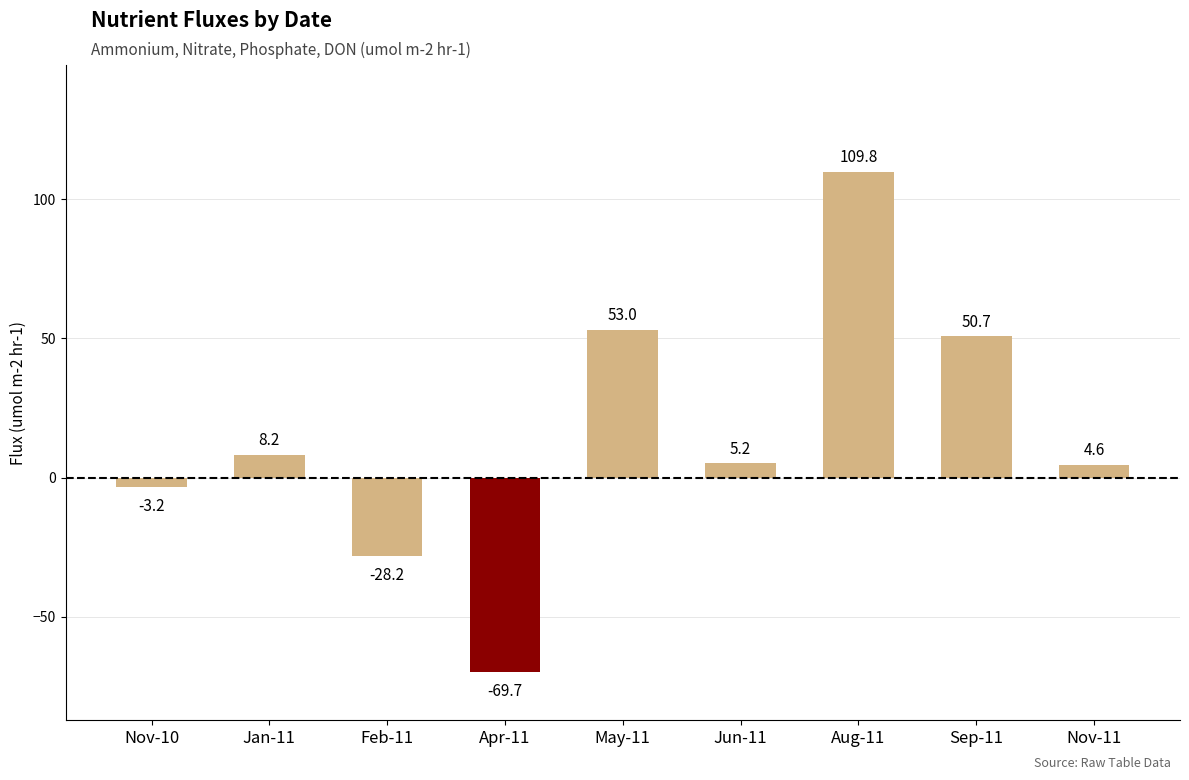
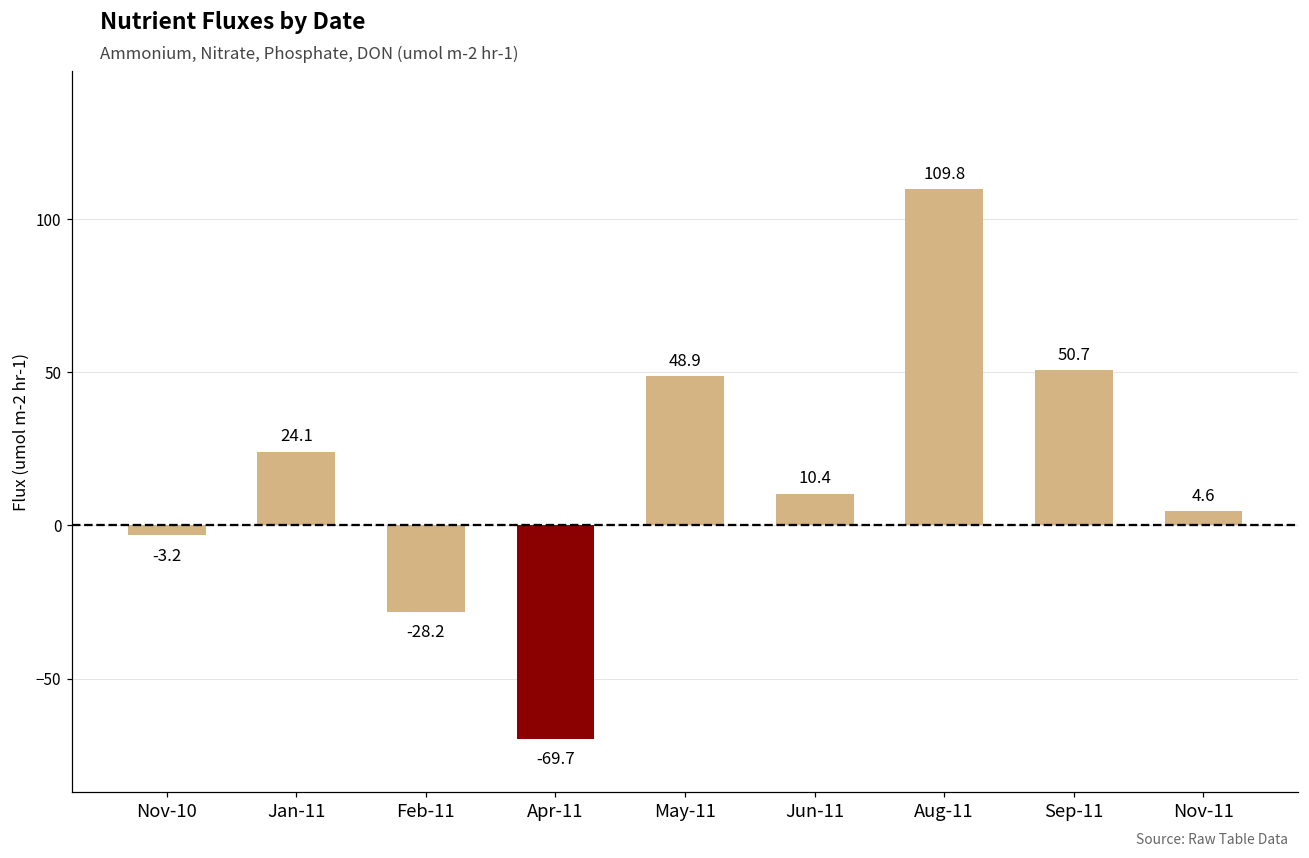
Jan-11: 8.2 -> 24.1
May-11: 53.0 -> 48.9
Jun-11: 5.2 -> 10.4
